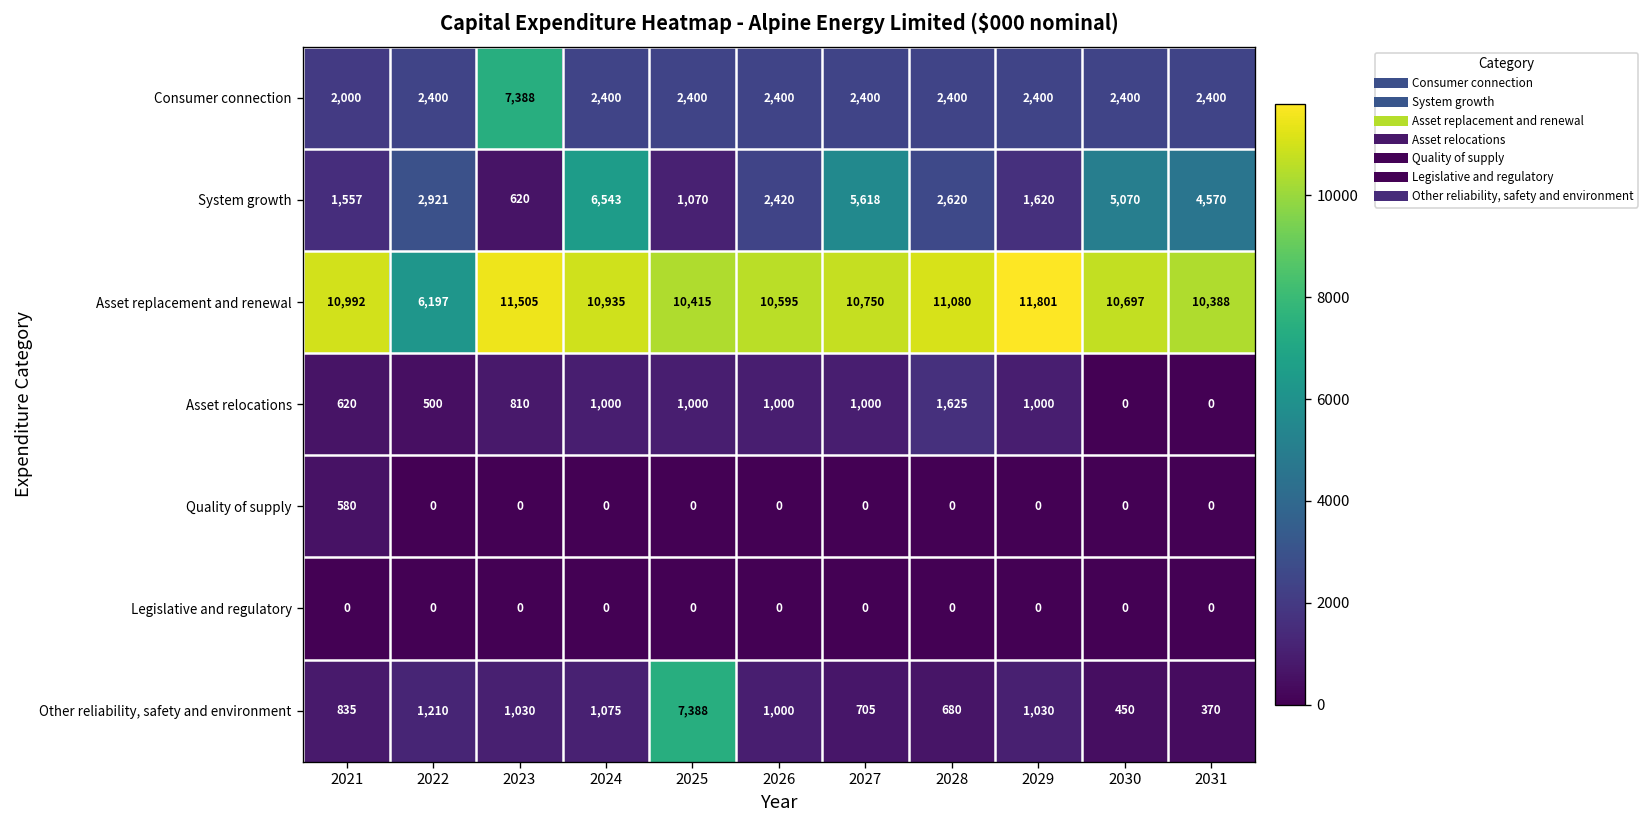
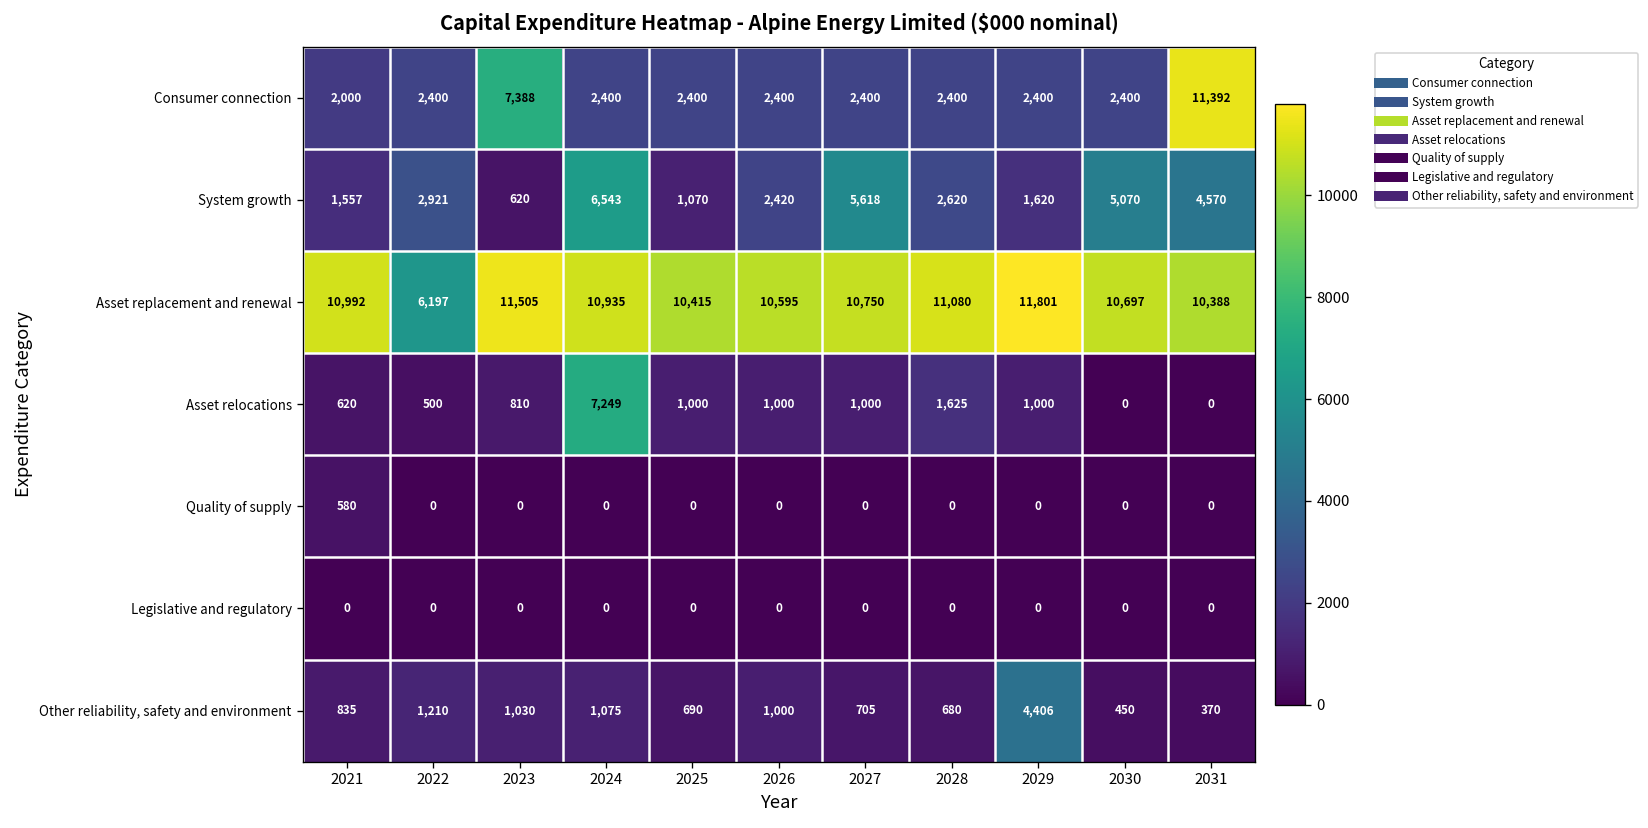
Consumer connection, 2031: 2,400 -> 11,392
Asset relocations, 2024: 1,000 -> 7,249
Other reliability, safety and environment, 2025: 7,388 -> 690
Other reliability, safety and environment, 2029: 1,030 -> 4,406
